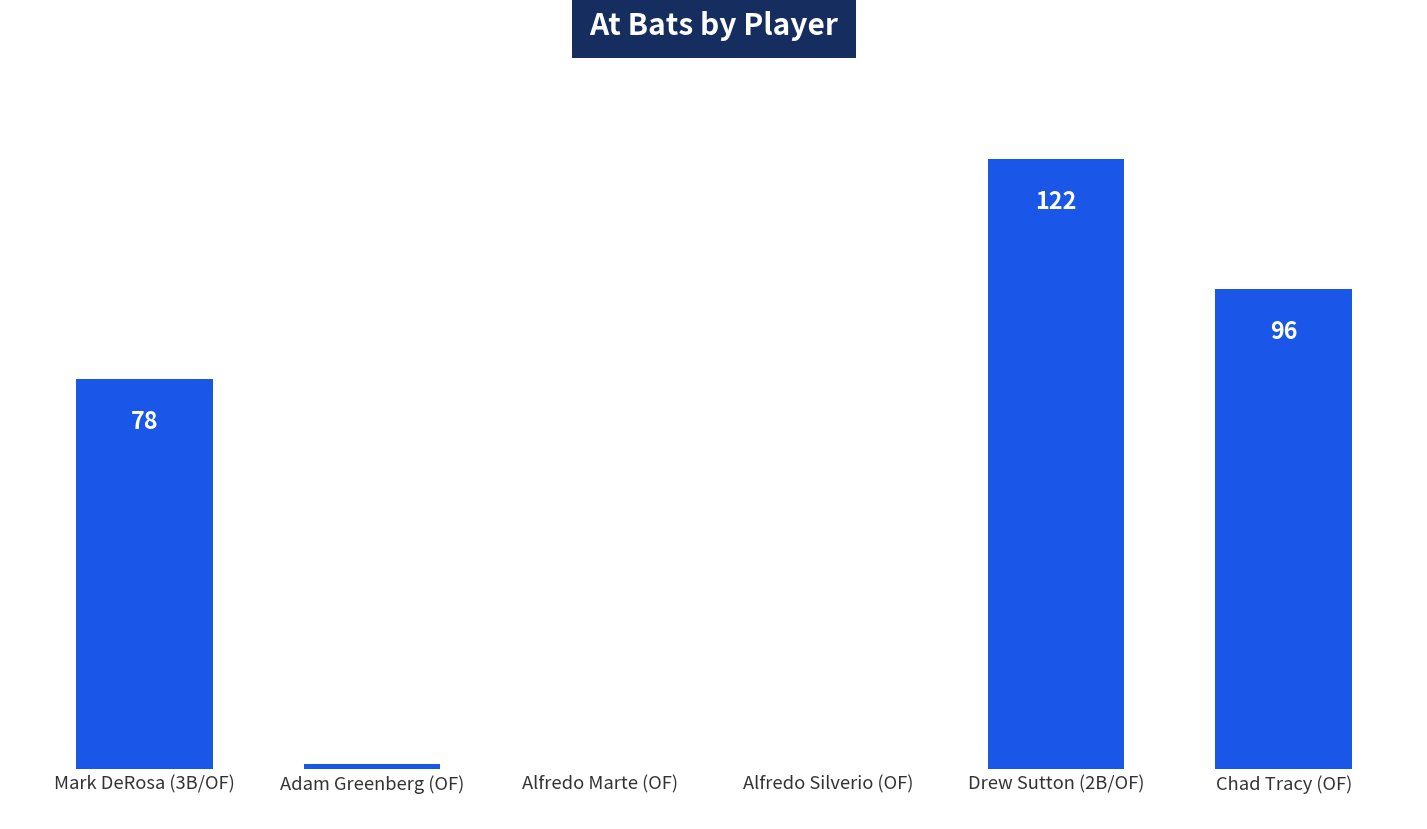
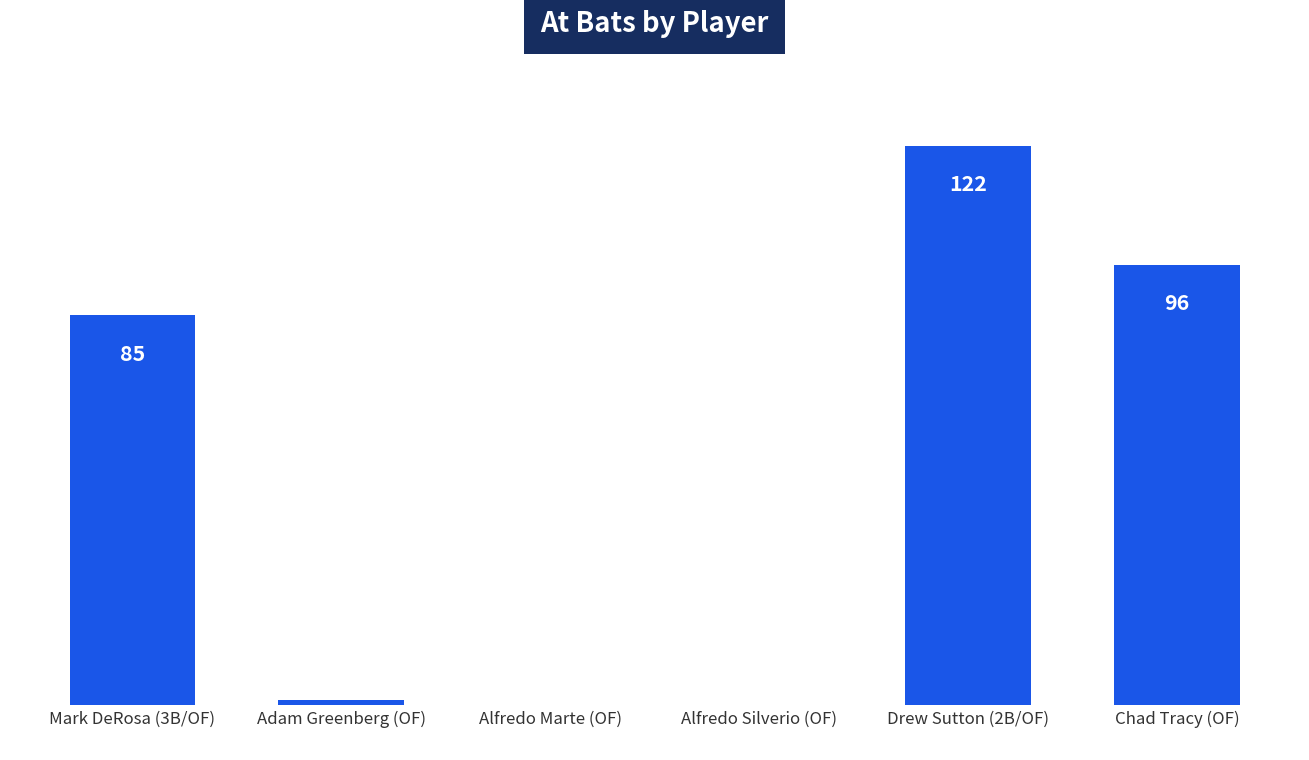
Mark DeRosa (3B/OF): 78 -> 85
